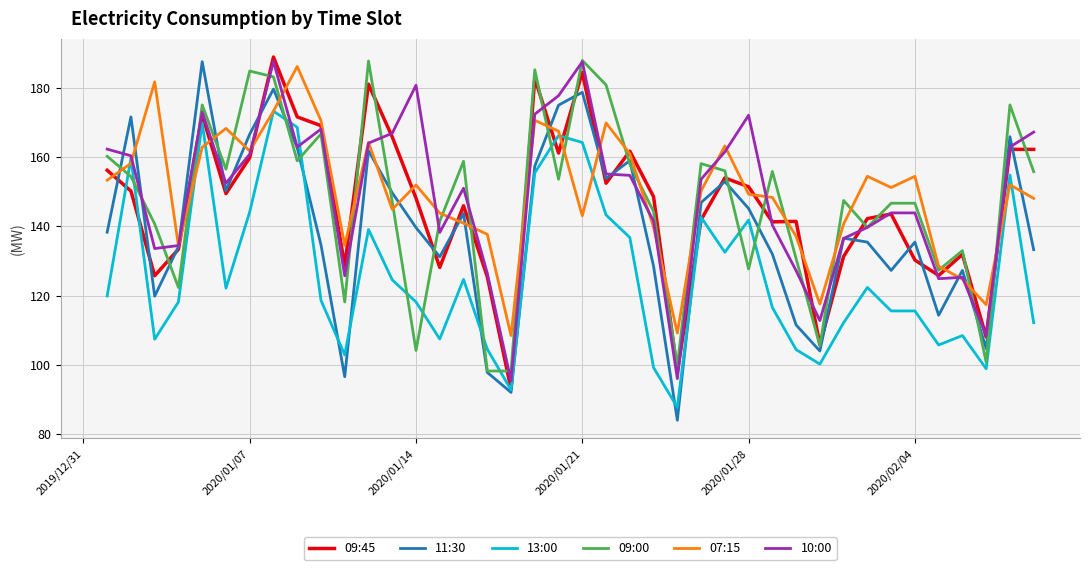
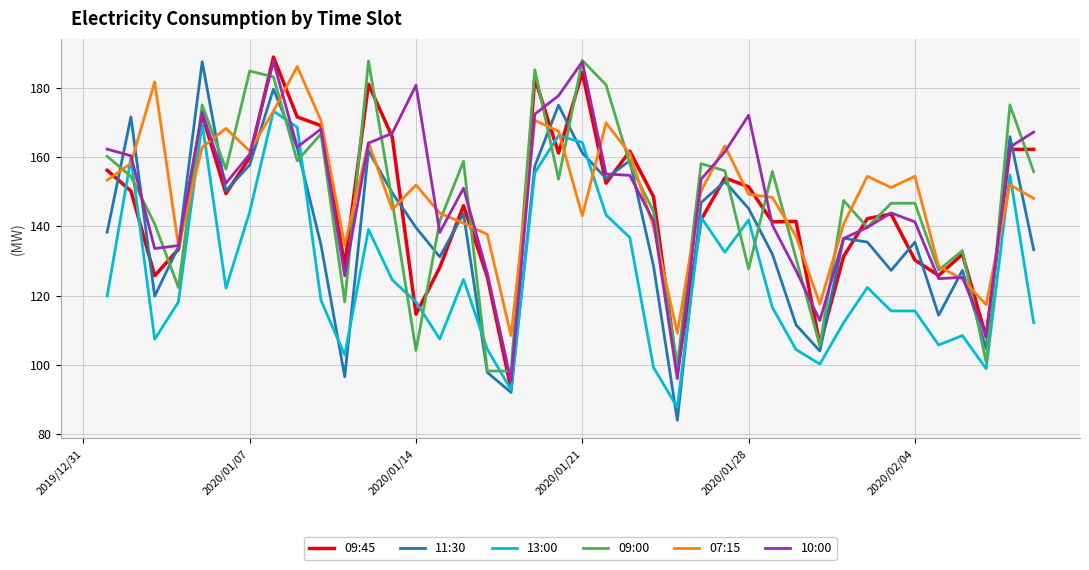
11:30, 2020/01/07: 167 -> 158
09:45, 2020/01/14: 148 -> 115
11:30, 2020/01/21: 179 -> 161
10:00, 2020/02/04: 144 -> 141
